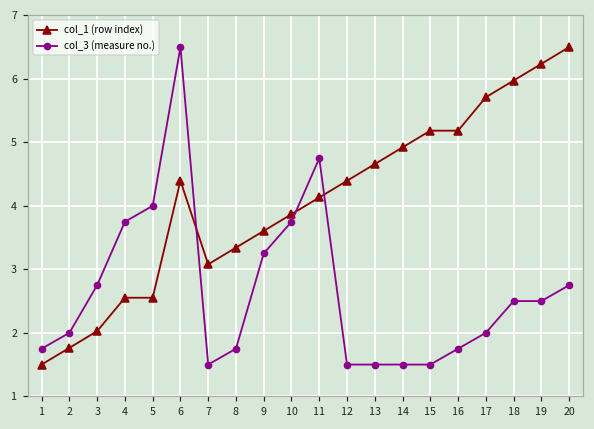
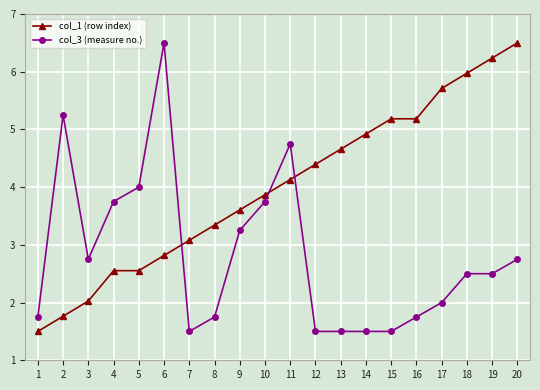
col_3 (measure no.), 2: 2.0 -> 5.3
col_1 (row index), 6: 4.4 -> 2.8
